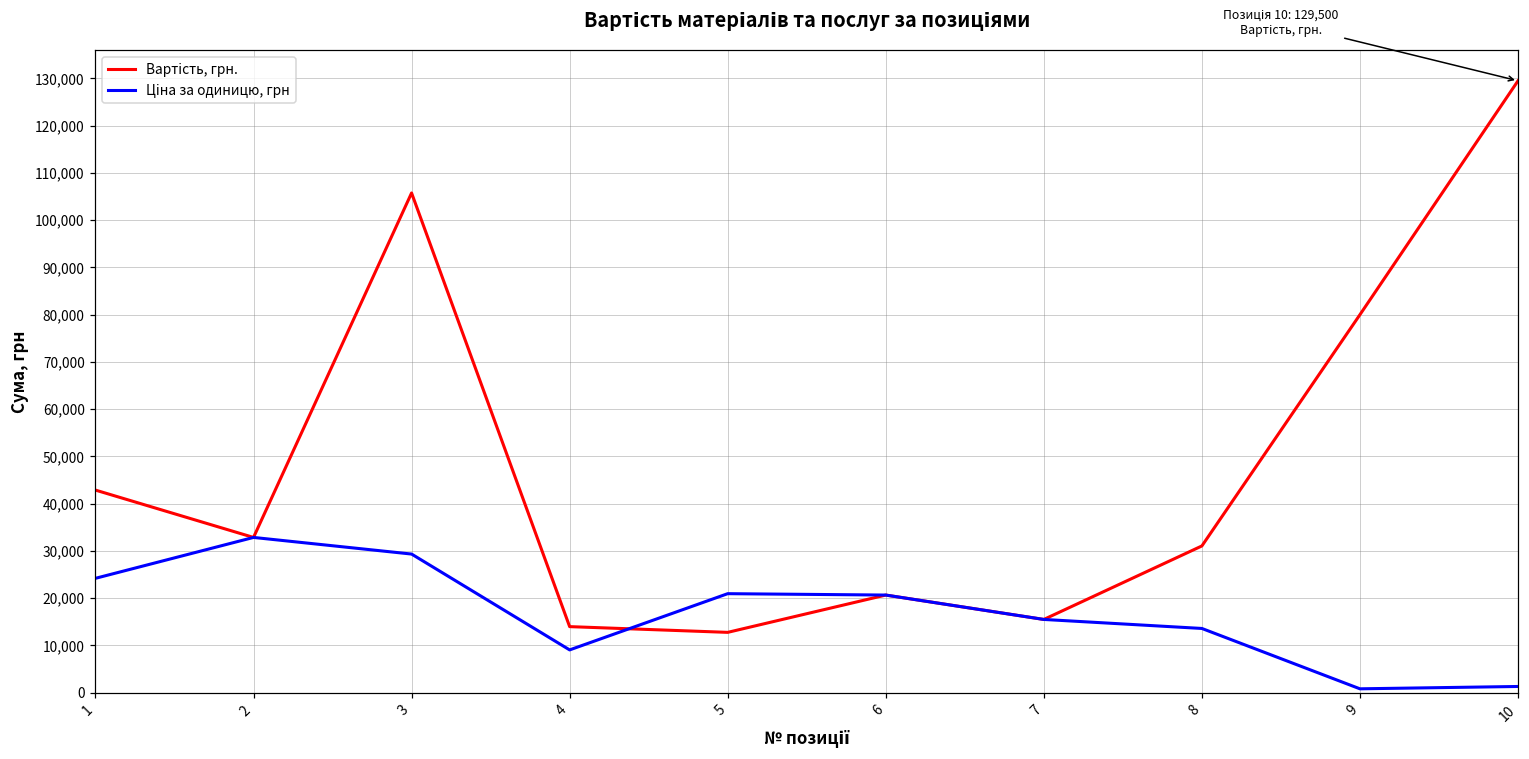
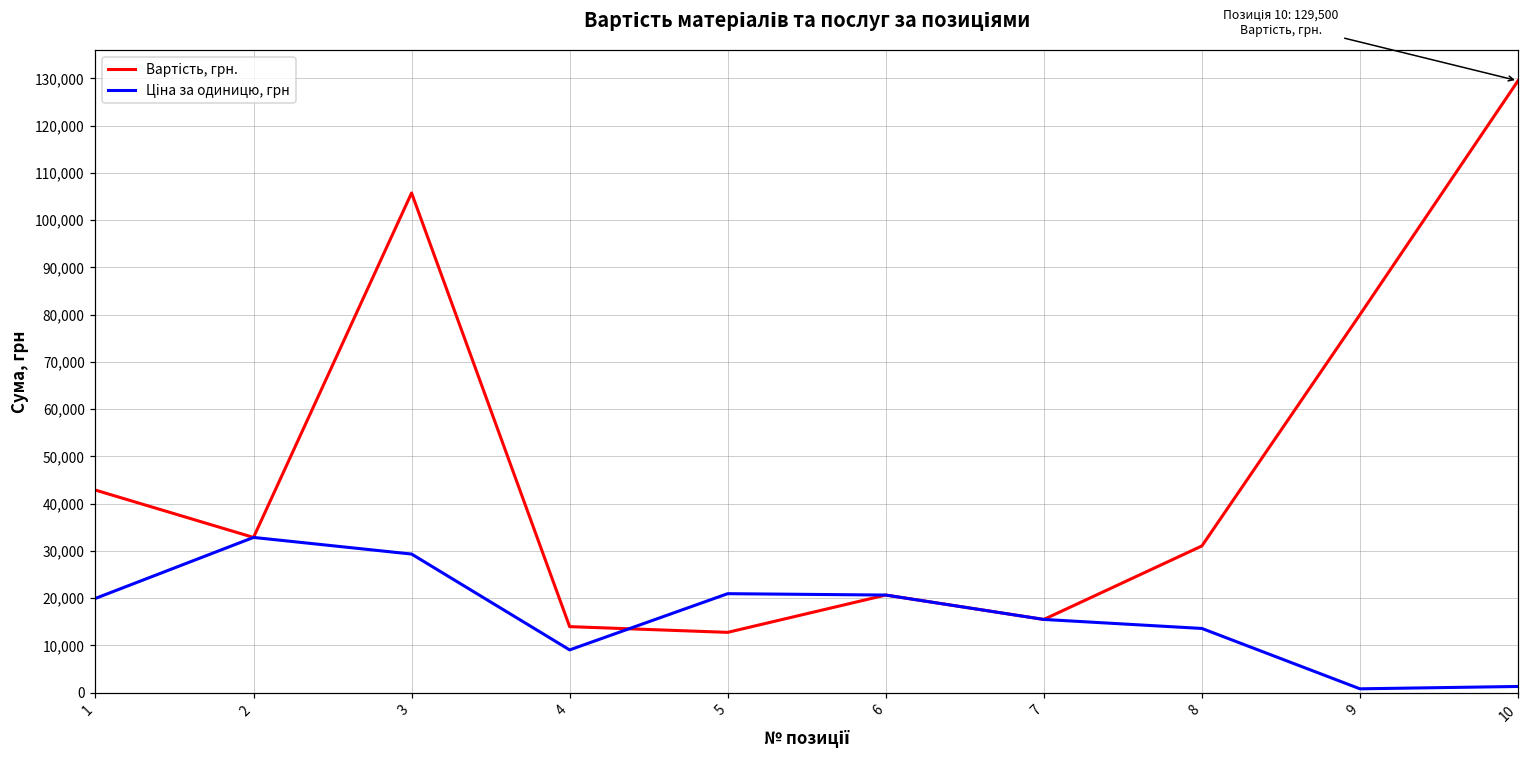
Ціна за одиницю, грн, 1: 24,000 -> 20,000
